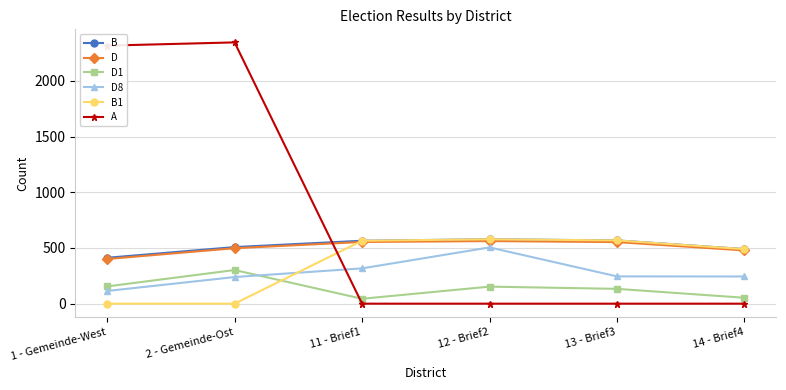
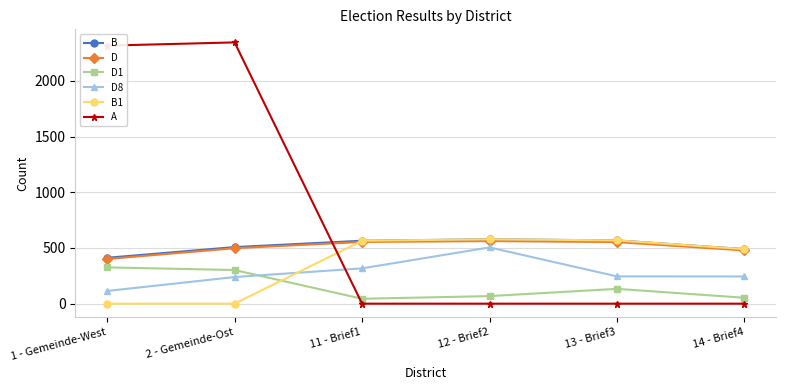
D1, 1 - Gemeinde-West: 160 -> 330
D1, 12 - Brief2: 150 -> 70
